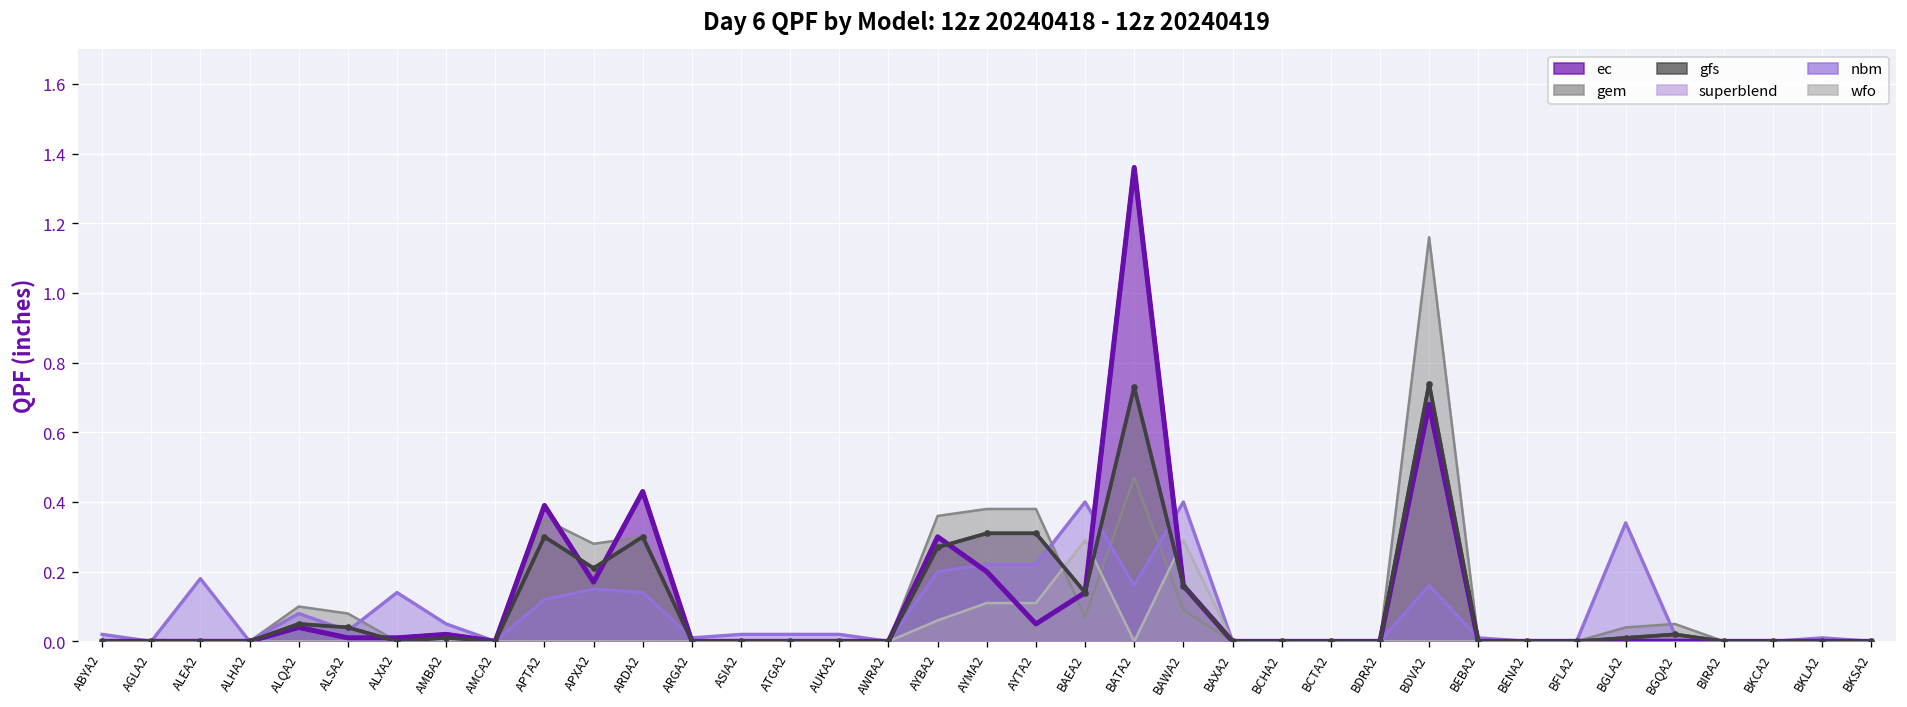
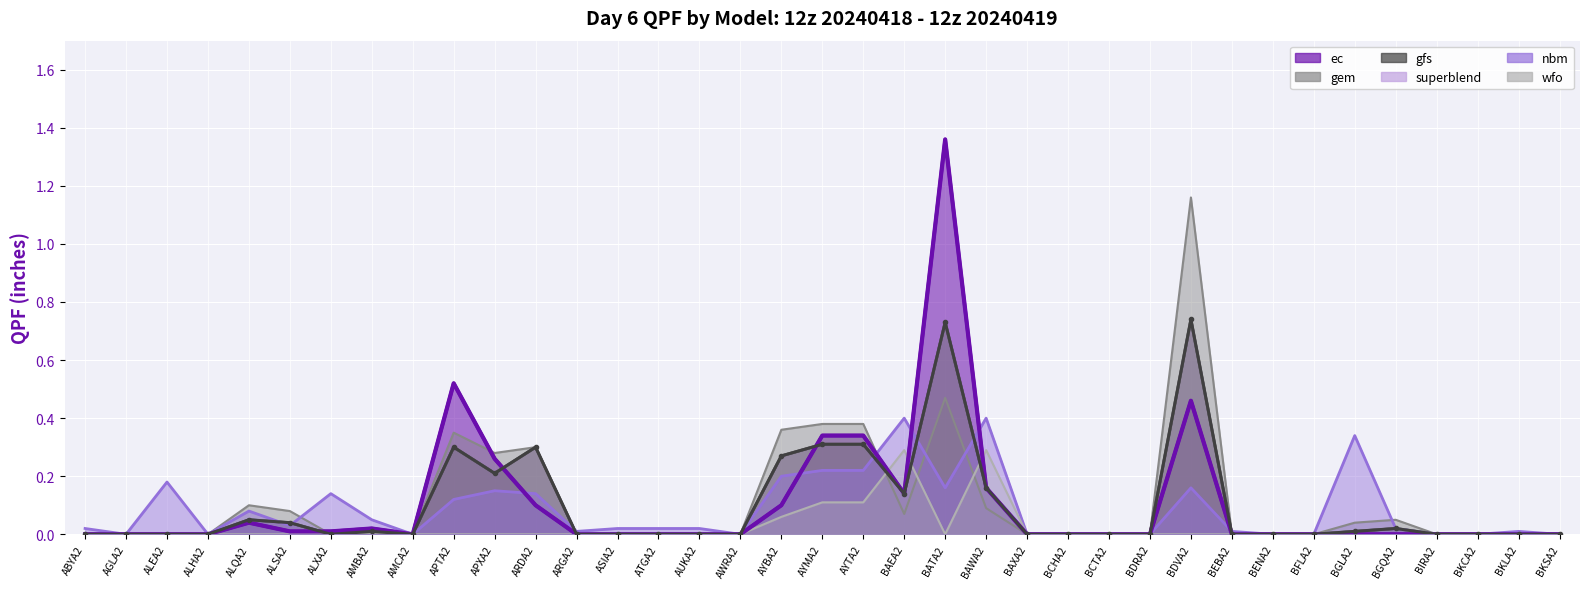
ec, APTA2: 0.39 -> 0.52
ec, APXA2: 0.17 -> 0.26
ec, ARDA2: 0.43 -> 0.10
ec, AYBA2: 0.3 -> 0.1
ec, AYMA2: 0.20 -> 0.34
ec, AYTA2: 0.05 -> 0.34
ec, BDVA2: 0.68 -> 0.46
